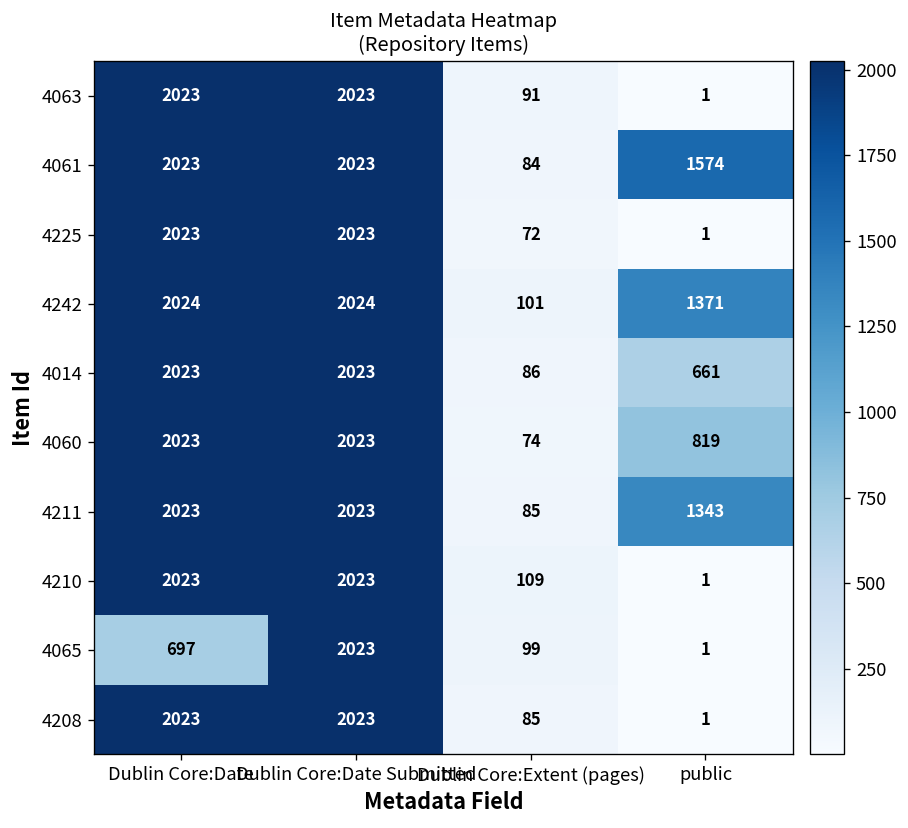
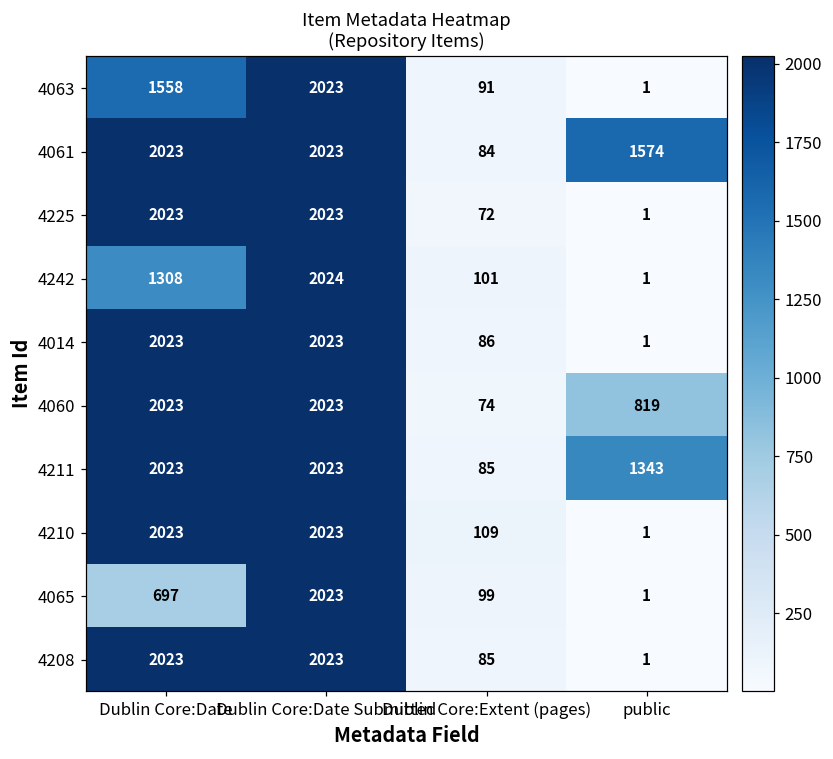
4063, Dublin Core:Date: 2023 -> 1558
4242, Dublin Core:Date: 2024 -> 1308
4242, public: 1371 -> 1
4014, public: 661 -> 1
